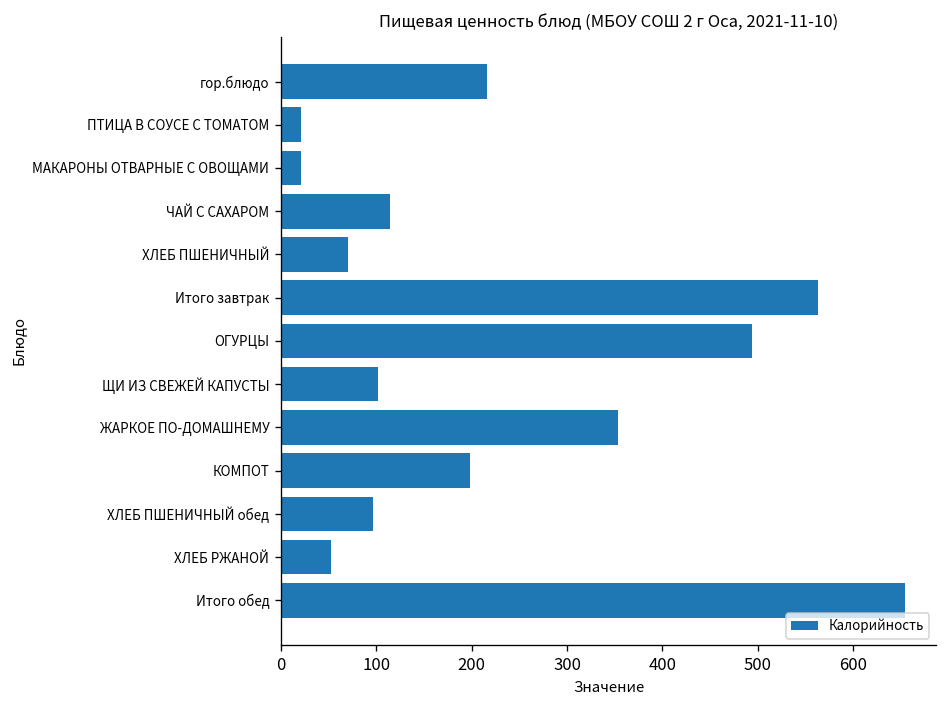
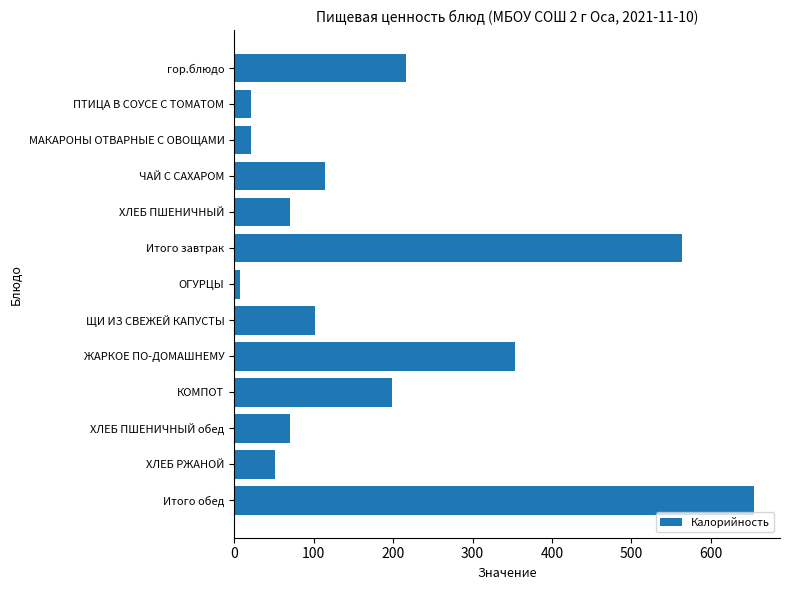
ОГУРЦЫ: 490 -> 10
ХЛЕБ ПШЕНИЧНЫЙ обед: 100 -> 70
